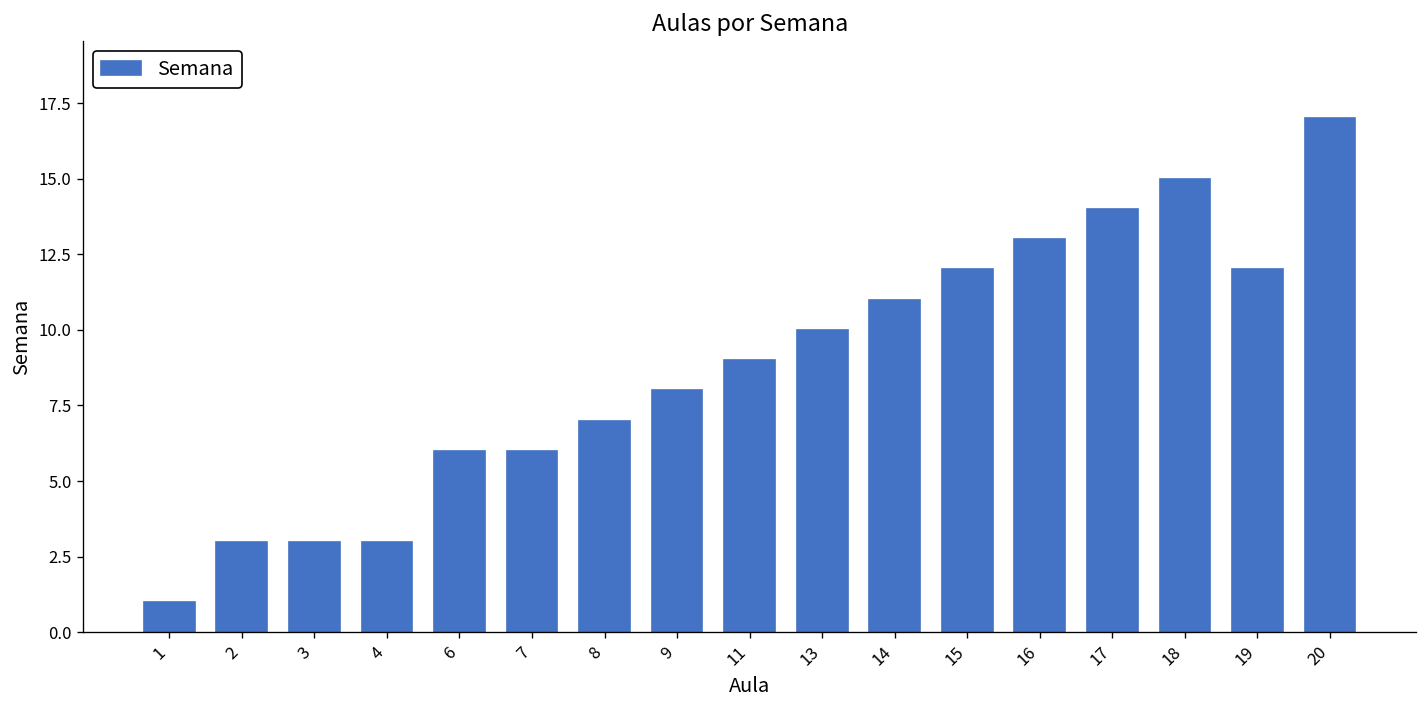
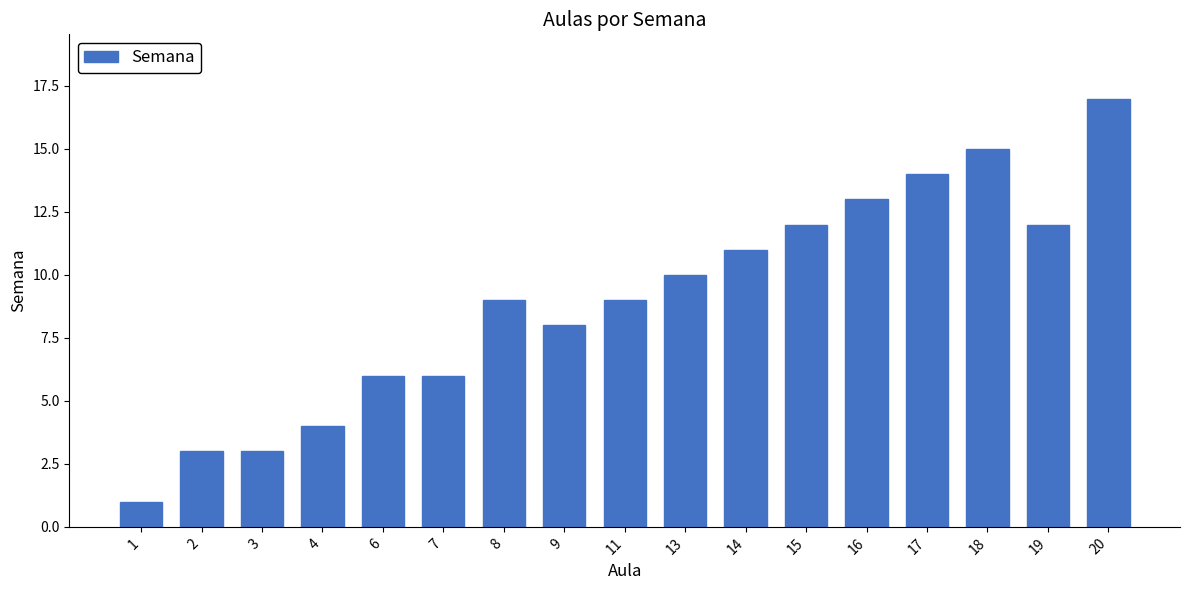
4: 3 -> 4
8: 7 -> 9
